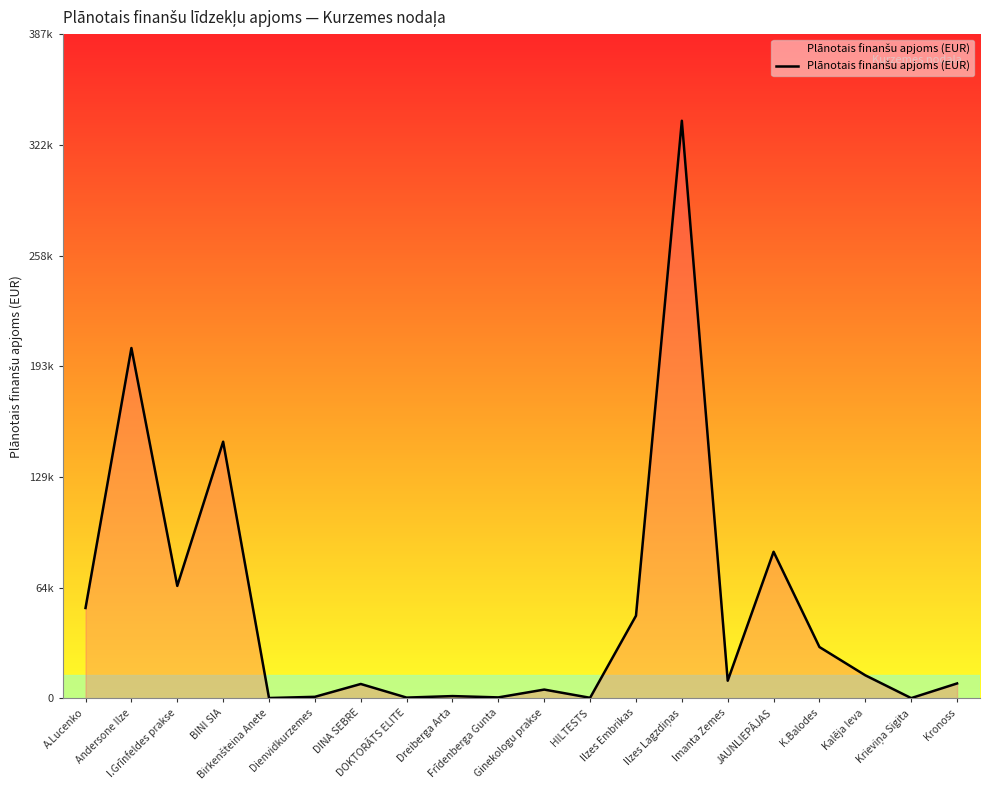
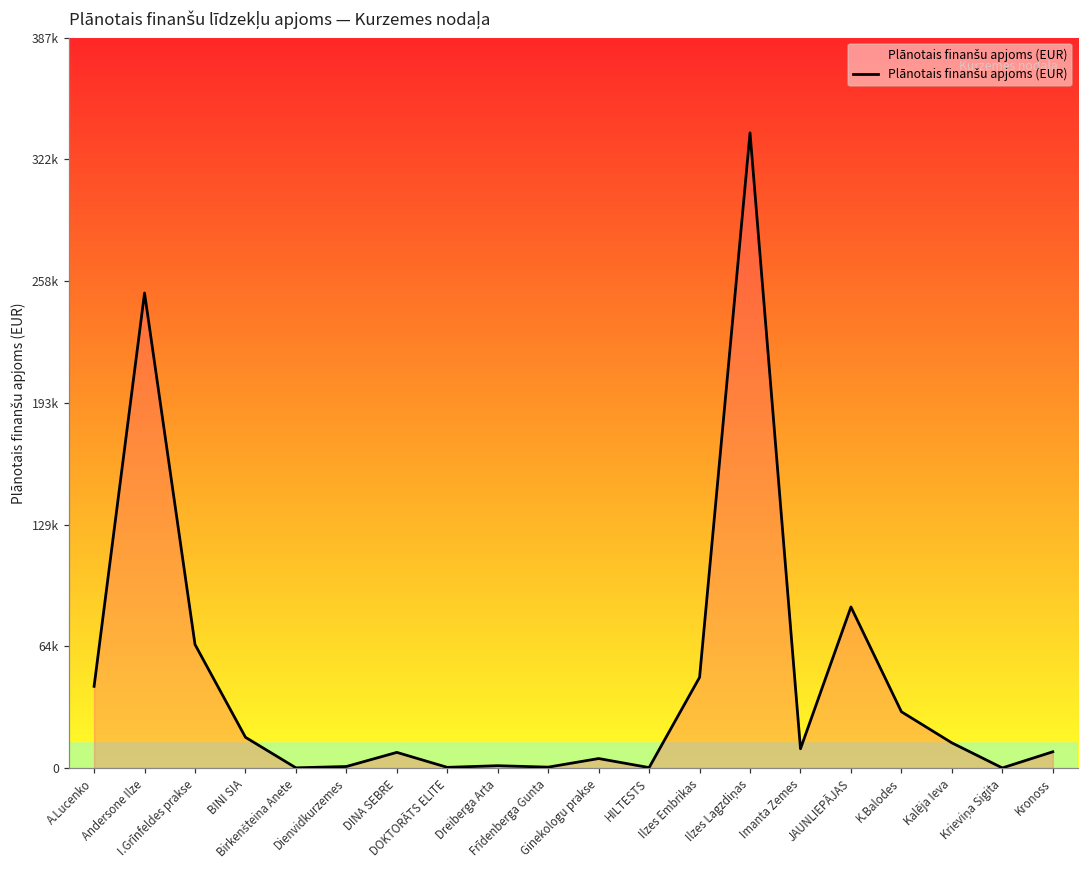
A.Lucenko: 53000 -> 43000
Andersone Ilze: 204000 -> 252000
BINI SIA: 150000 -> 16000
